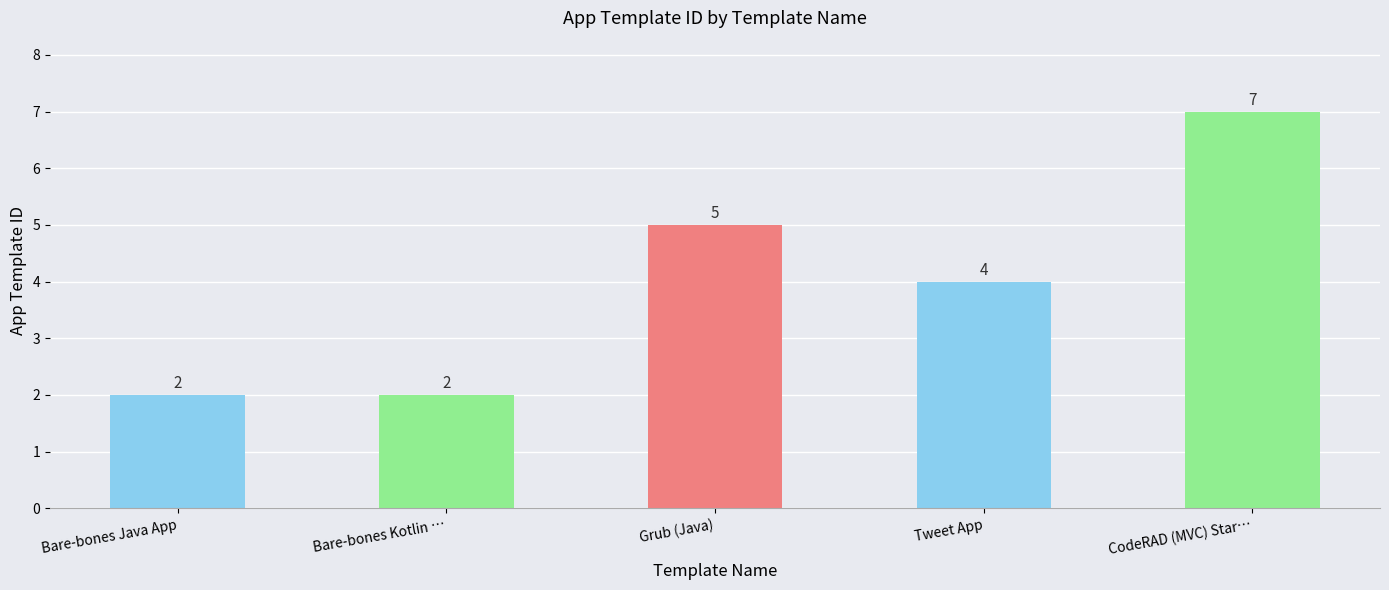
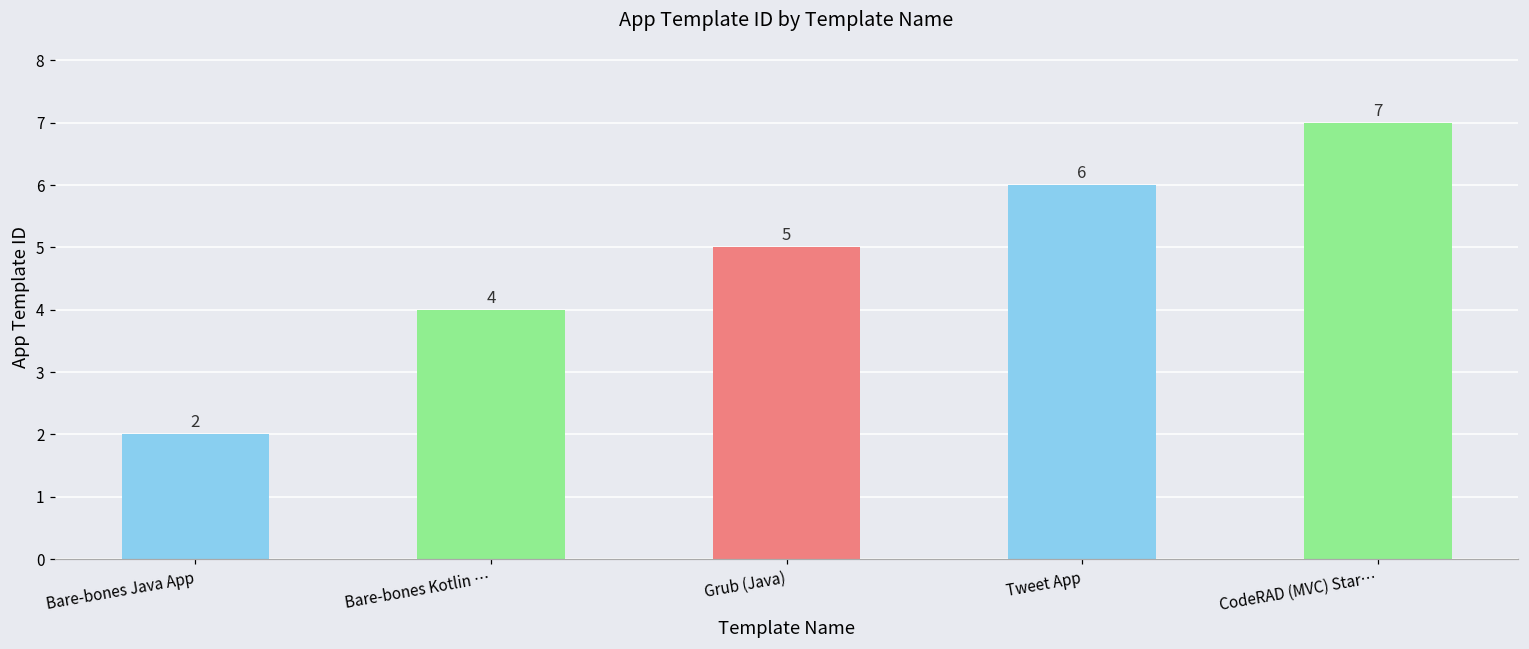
Bare-bones Kotlin …: 2 -> 4
Tweet App: 4 -> 6
